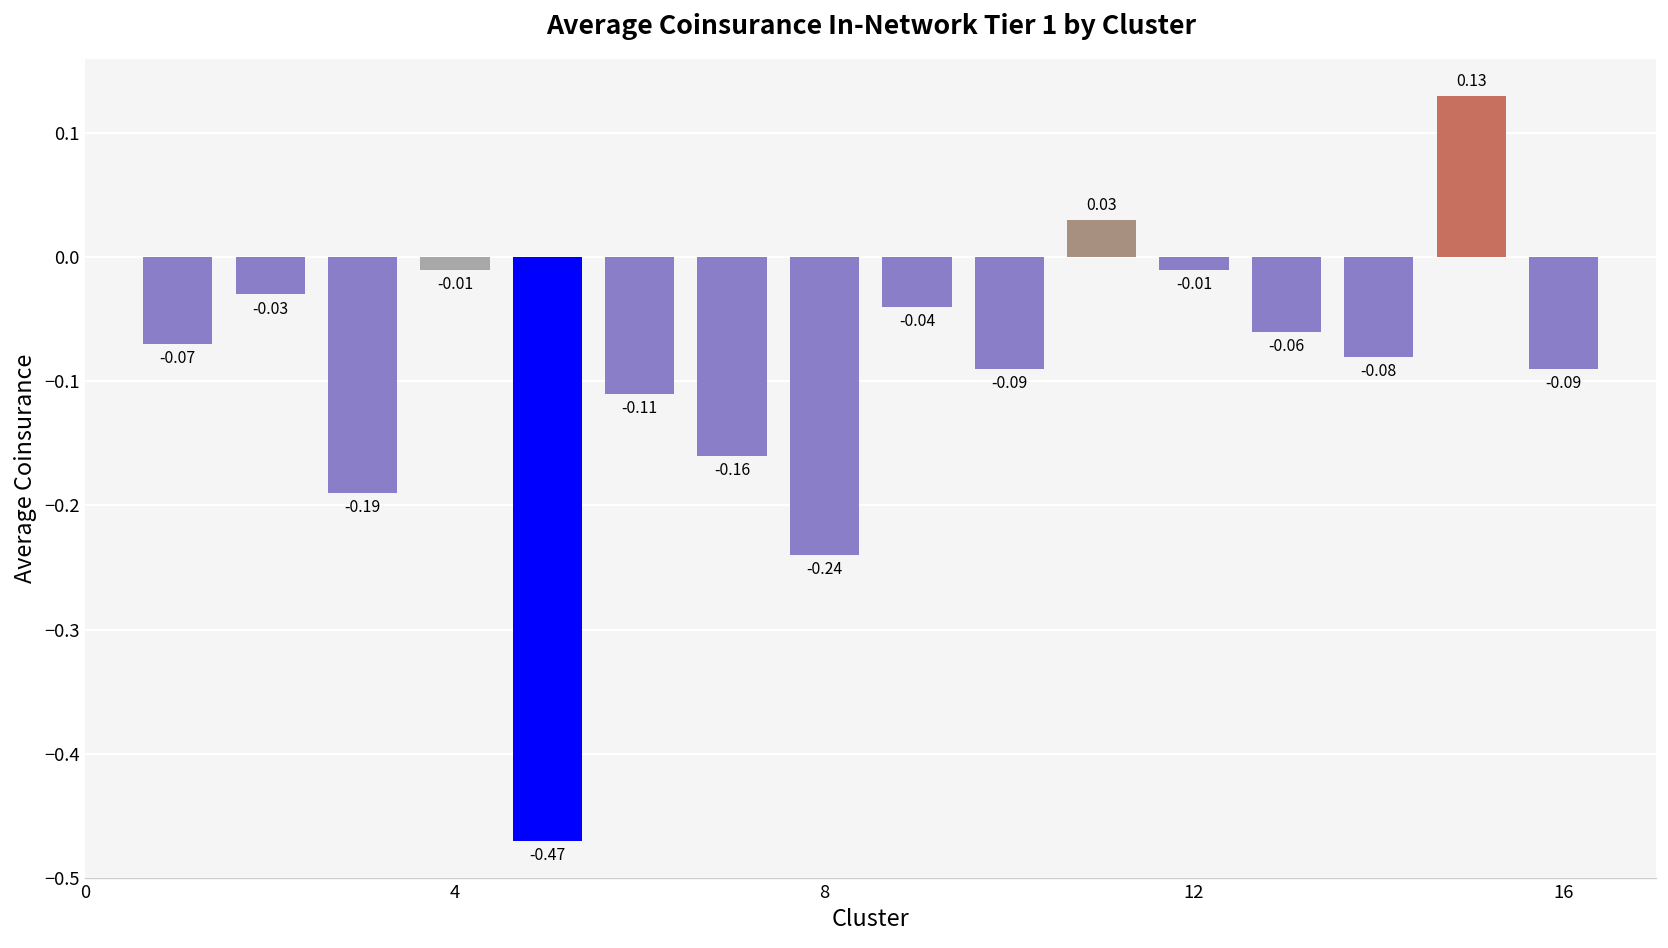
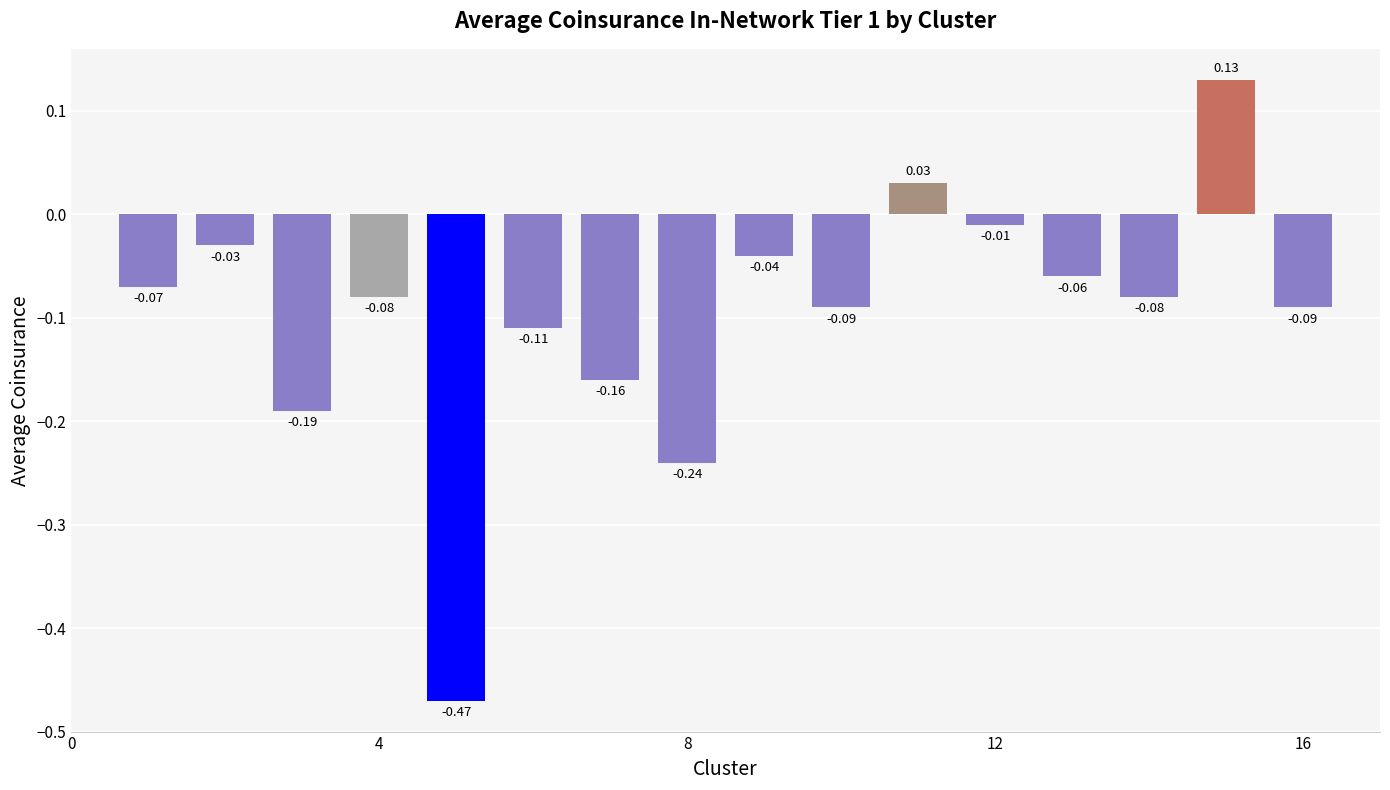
4: -0.01 -> -0.08
